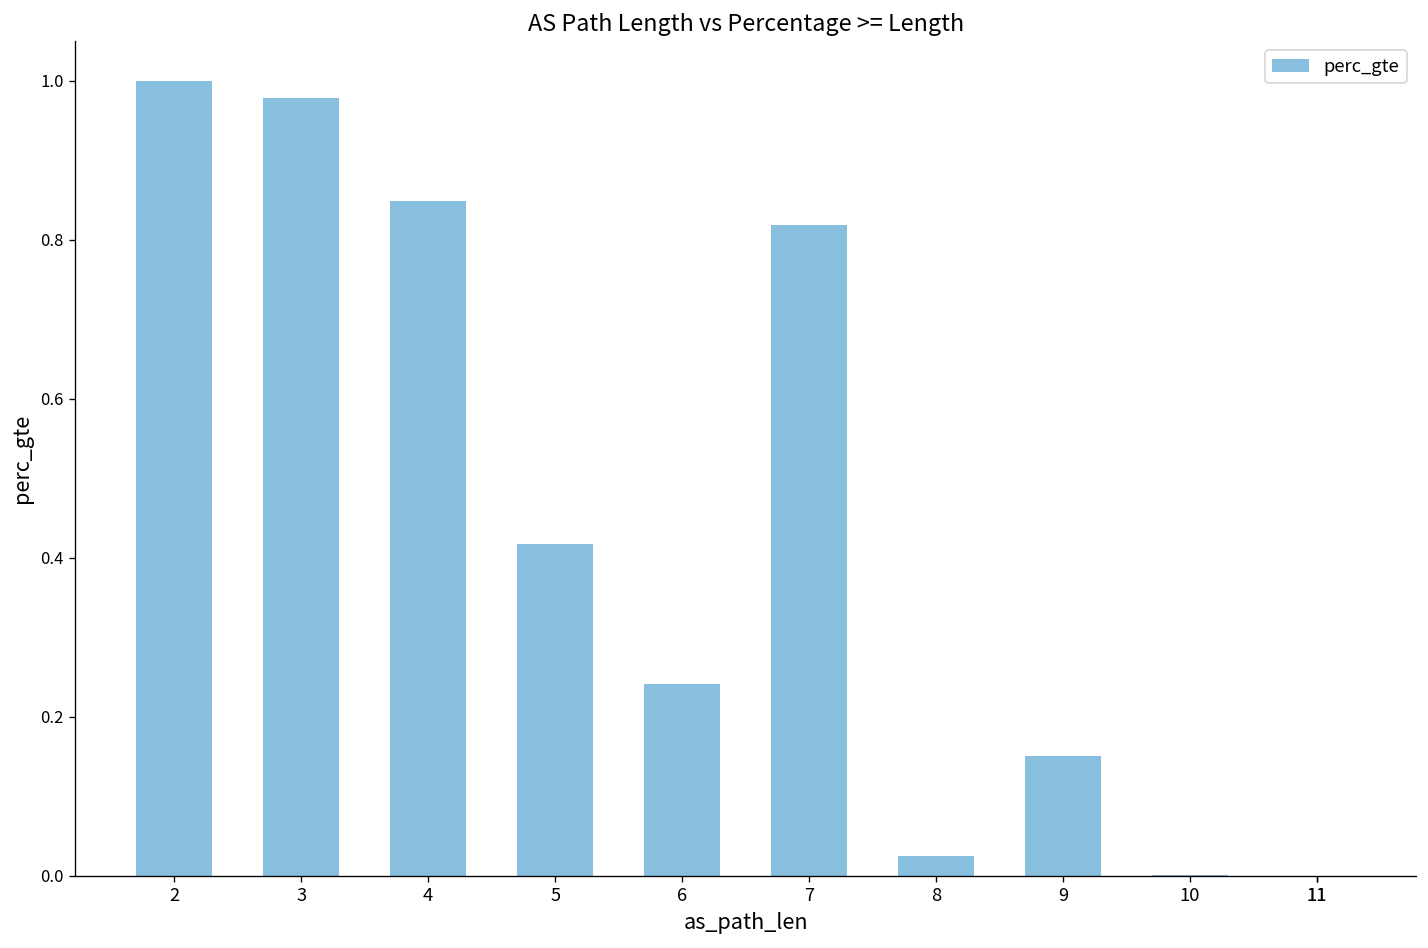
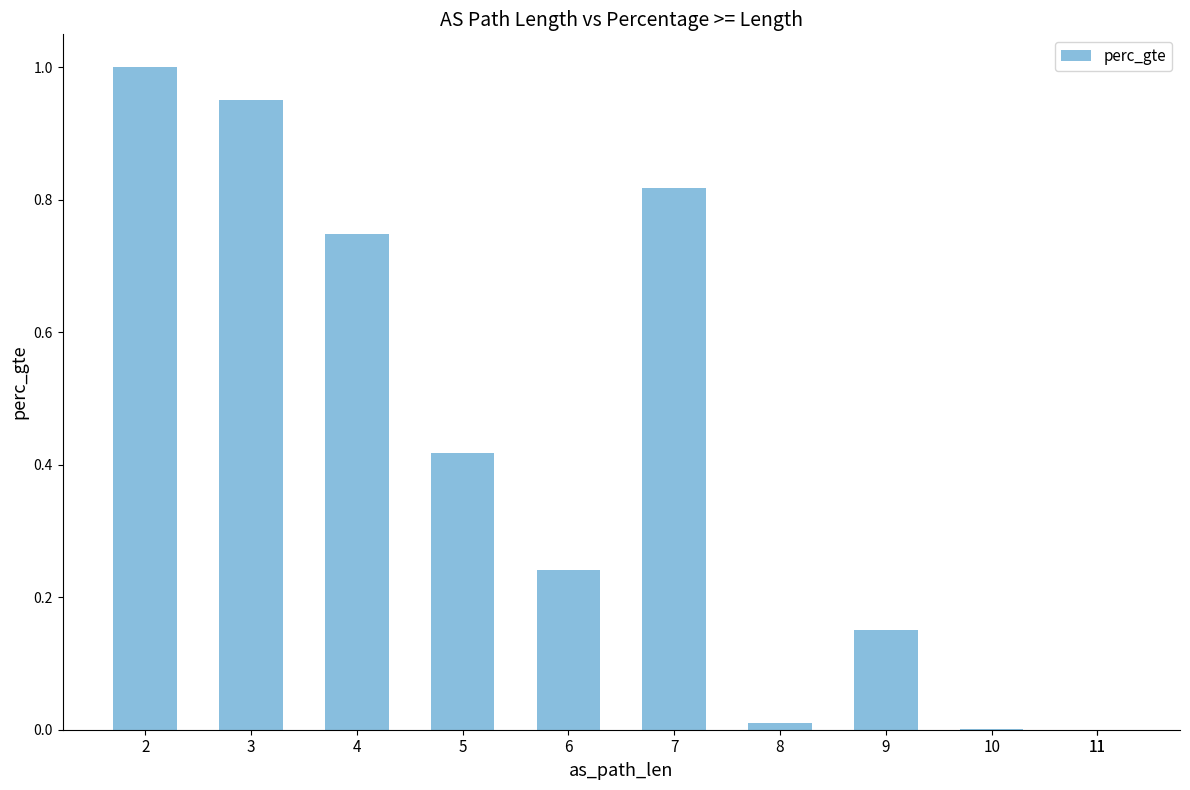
3: 0.98 -> 0.95
4: 0.85 -> 0.75
8: 0.02 -> 0.01
